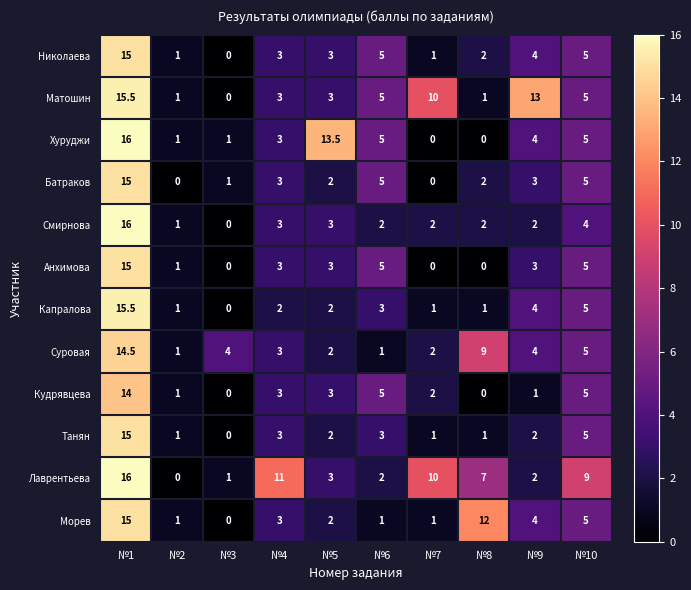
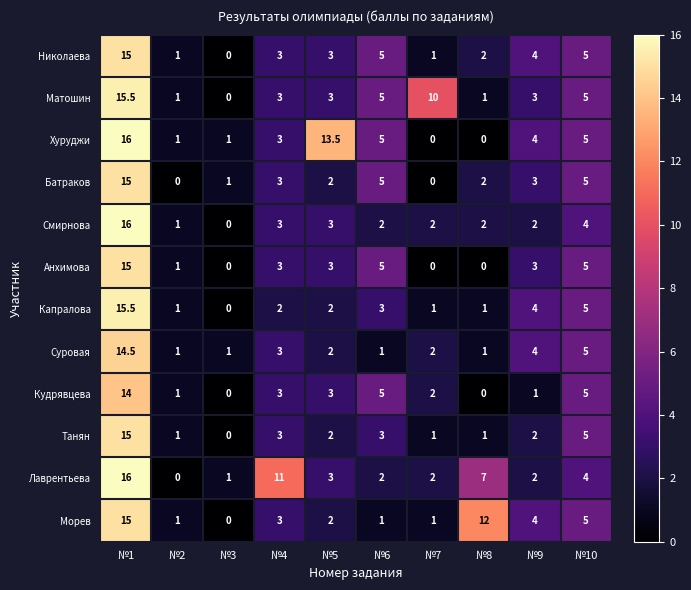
Матошин, №9: 13 -> 3
Суровая, №3: 4 -> 1
Суровая, №8: 9 -> 1
Лаврентьева, №7: 10 -> 2
Лаврентьева, №10: 9 -> 4
